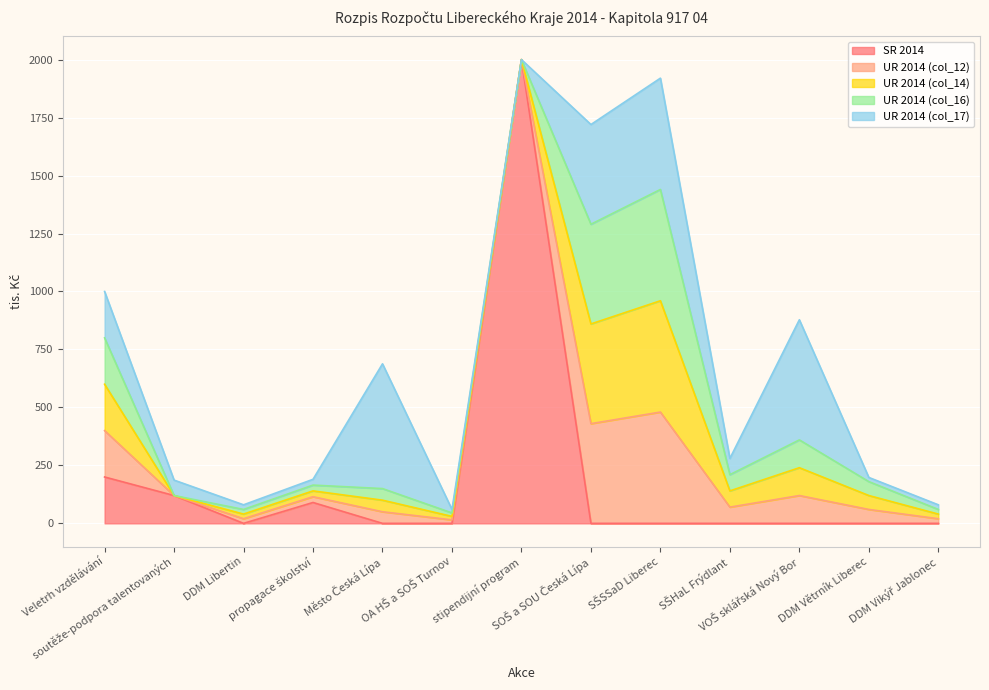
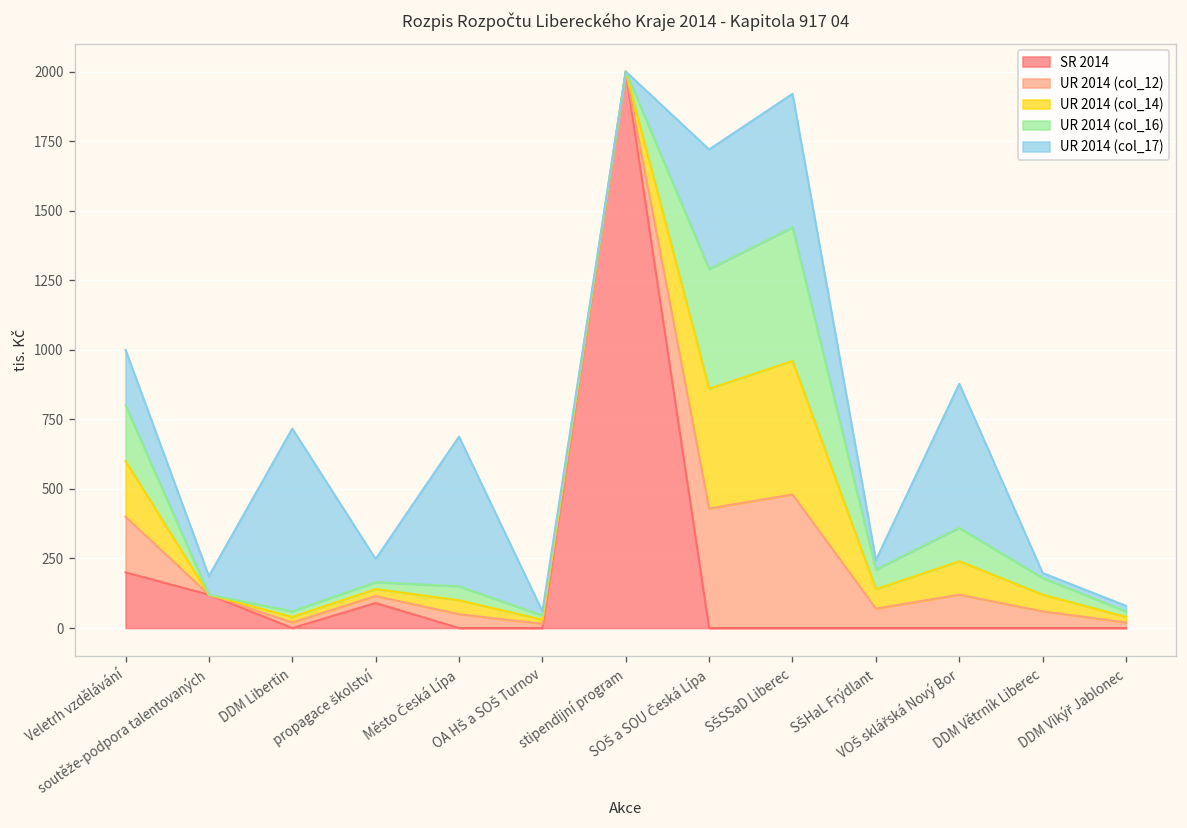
UR 2014 (col_17), DDM Libertin: 20 -> 660
UR 2014 (col_17), propagace školství: 30 -> 80
UR 2014 (col_17), SŠHaL Frýdlant: 70 -> 30
